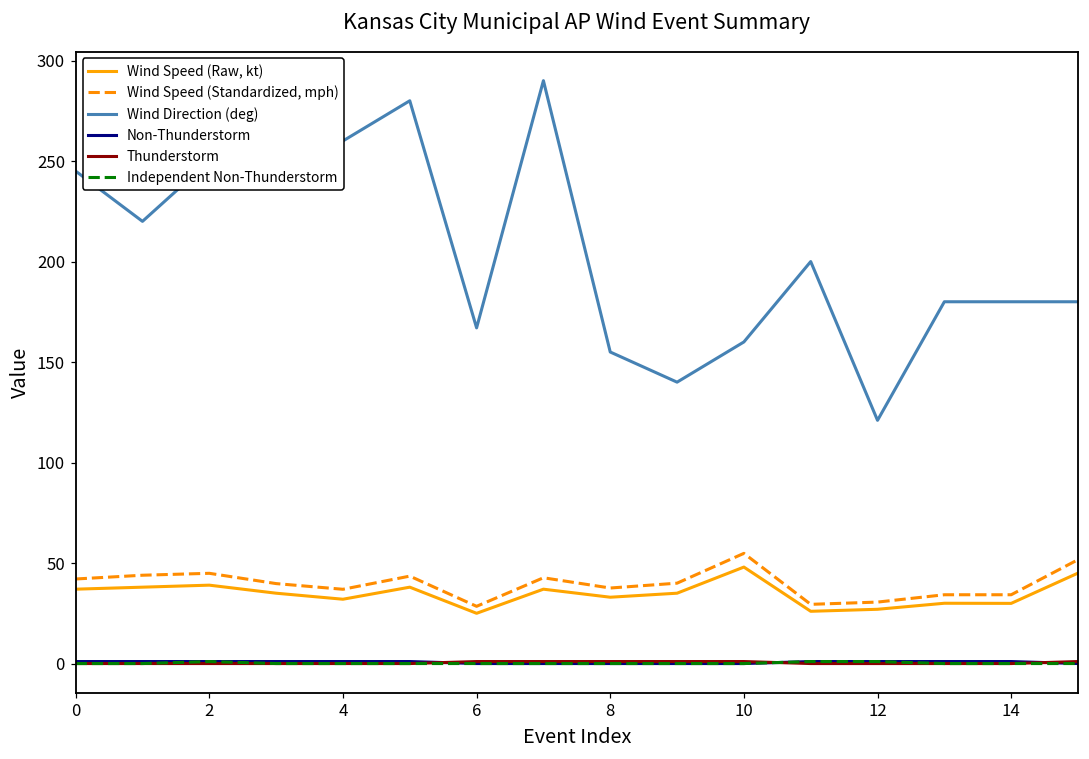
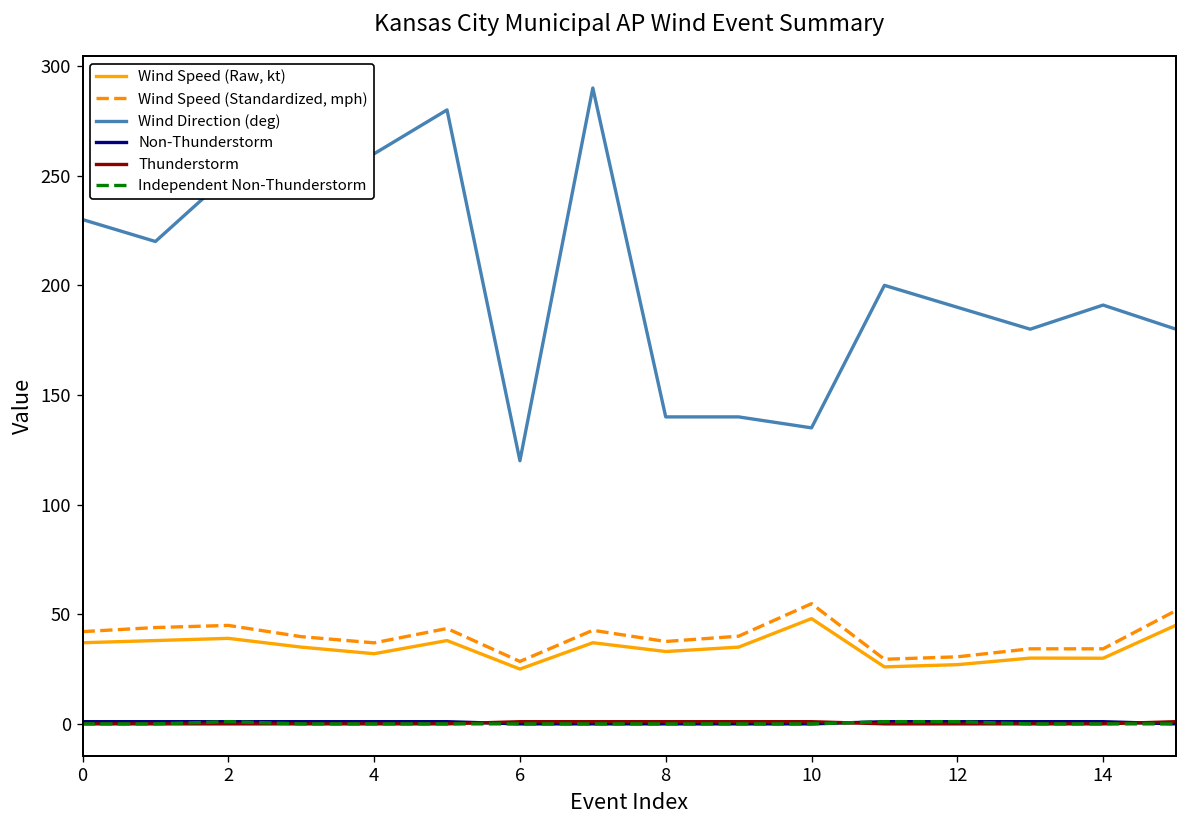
Wind Direction (deg), 0: 245 -> 230
Wind Direction (deg), 6: 167 -> 120
Wind Direction (deg), 8: 155 -> 140
Wind Direction (deg), 10: 160 -> 135
Wind Direction (deg), 12: 121 -> 190
Wind Direction (deg), 14: 180 -> 191
